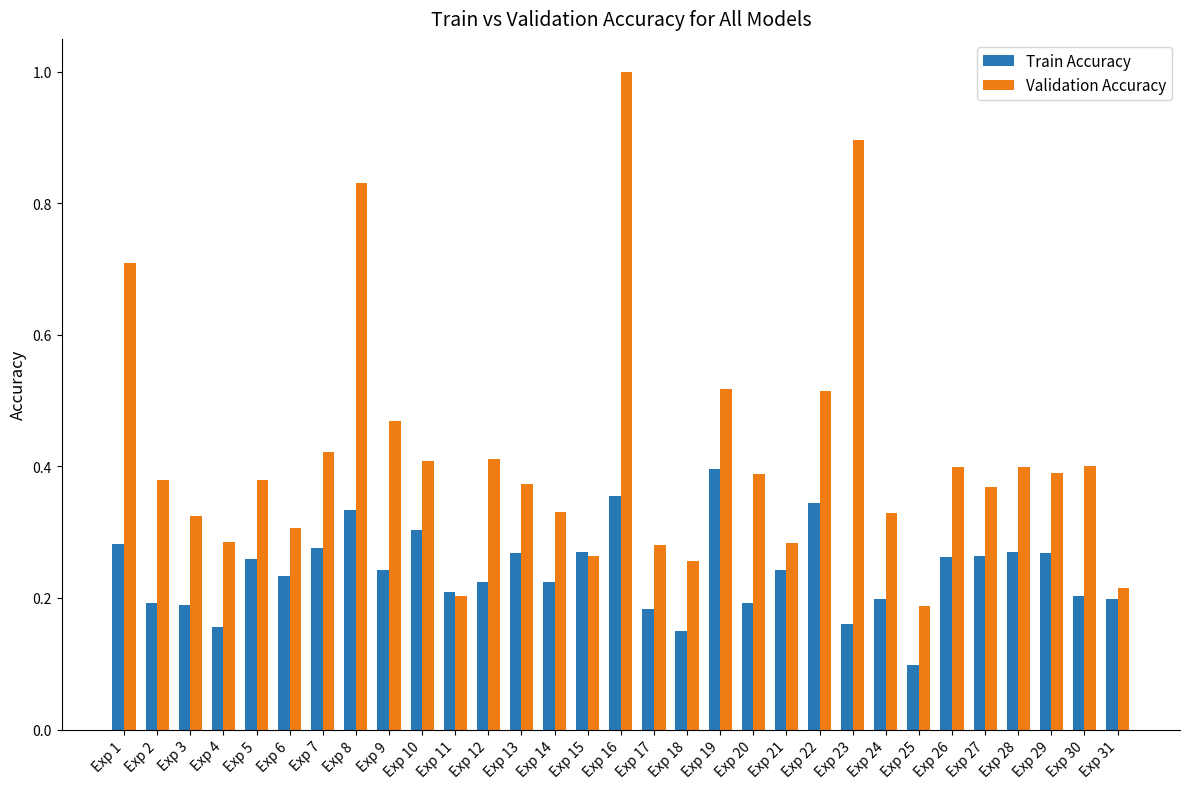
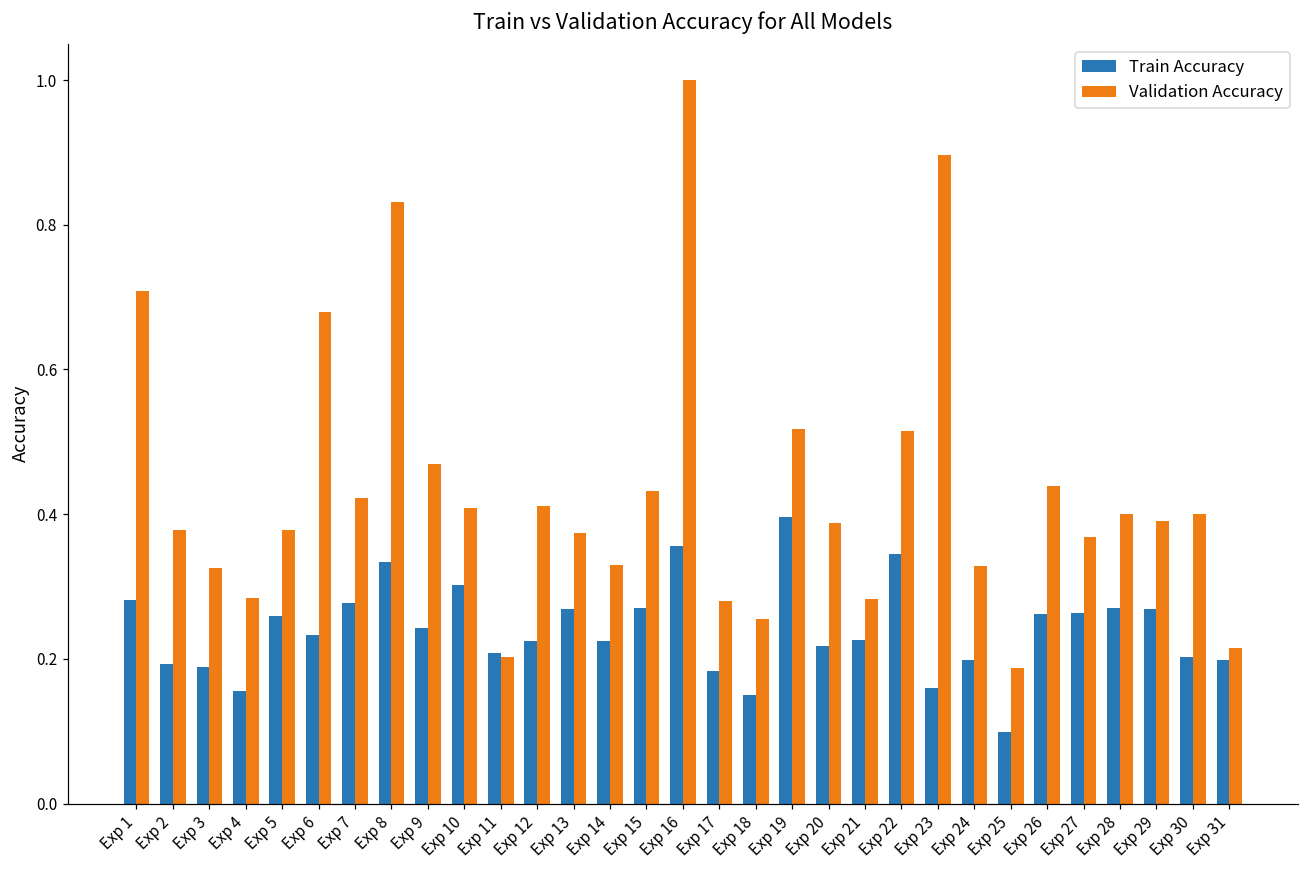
Validation Accuracy, Exp 6: 0.31 -> 0.68
Validation Accuracy, Exp 15: 0.26 -> 0.43
Train Accuracy, Exp 20: 0.19 -> 0.22
Train Accuracy, Exp 21: 0.24 -> 0.23
Validation Accuracy, Exp 26: 0.40 -> 0.44
